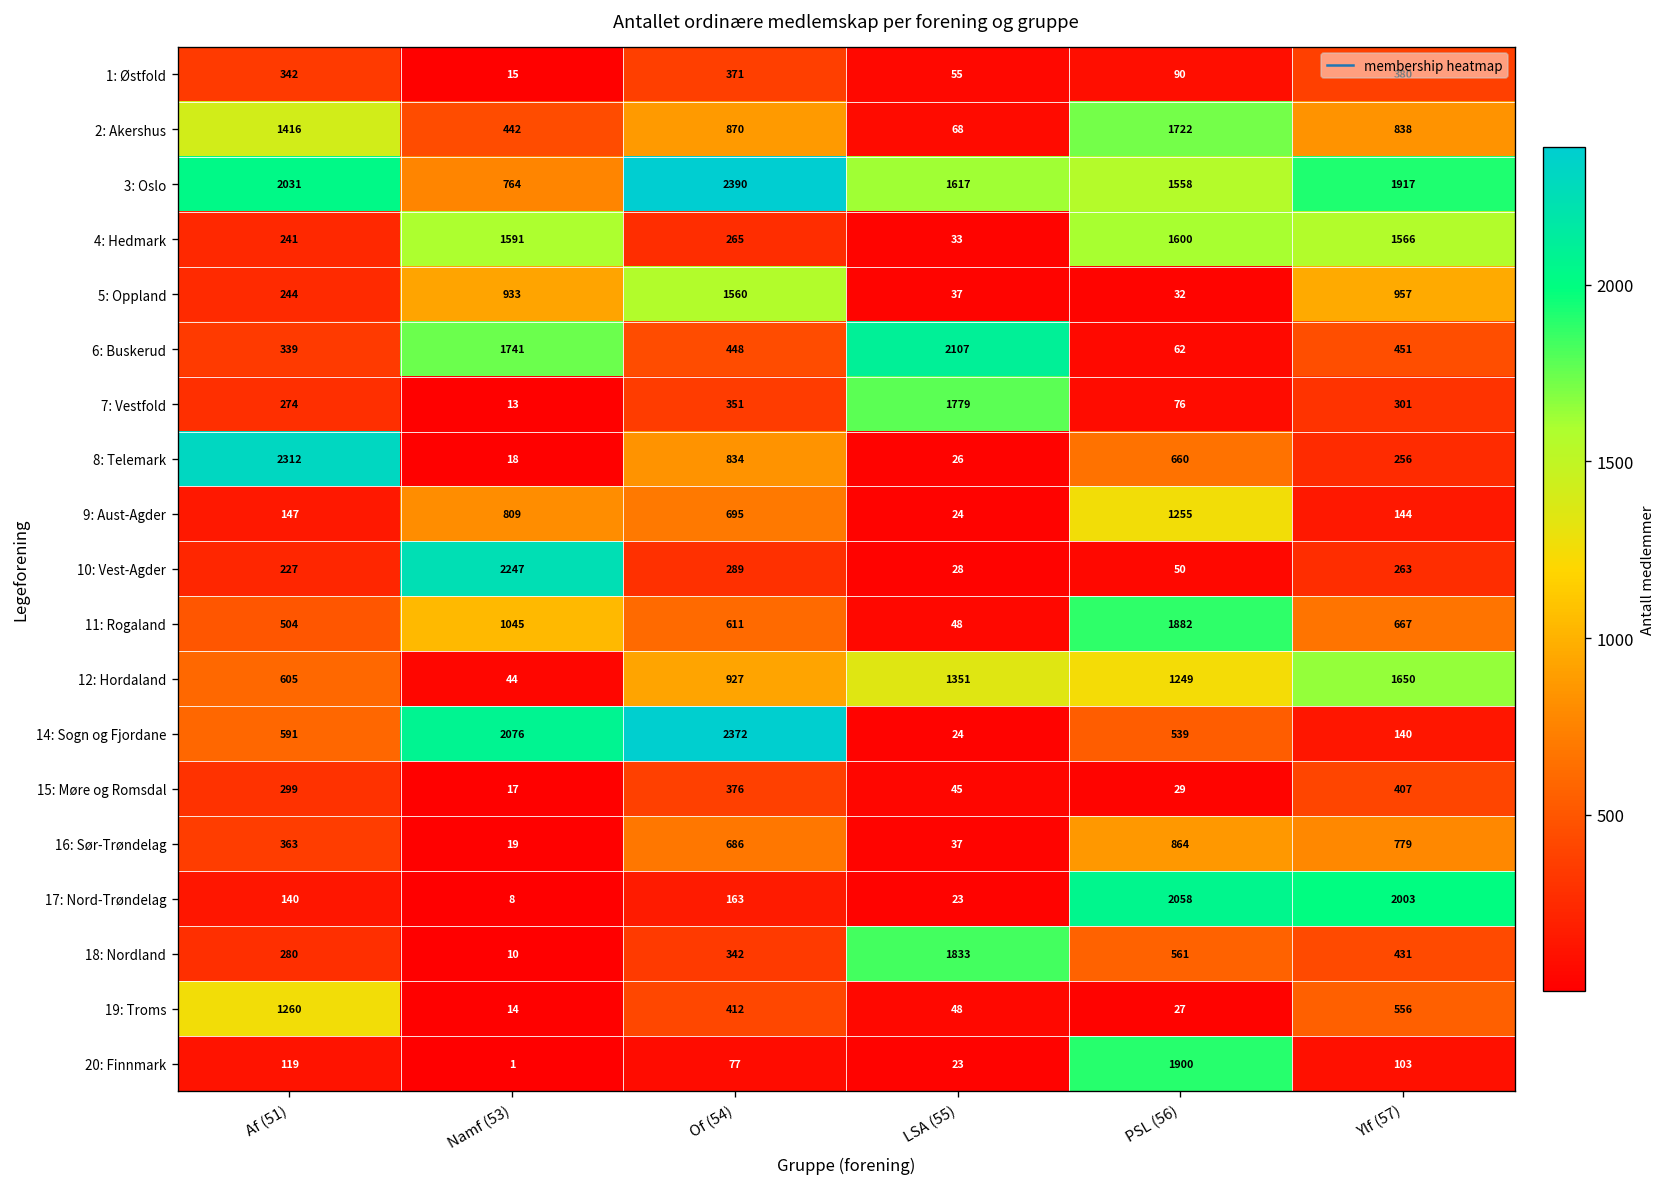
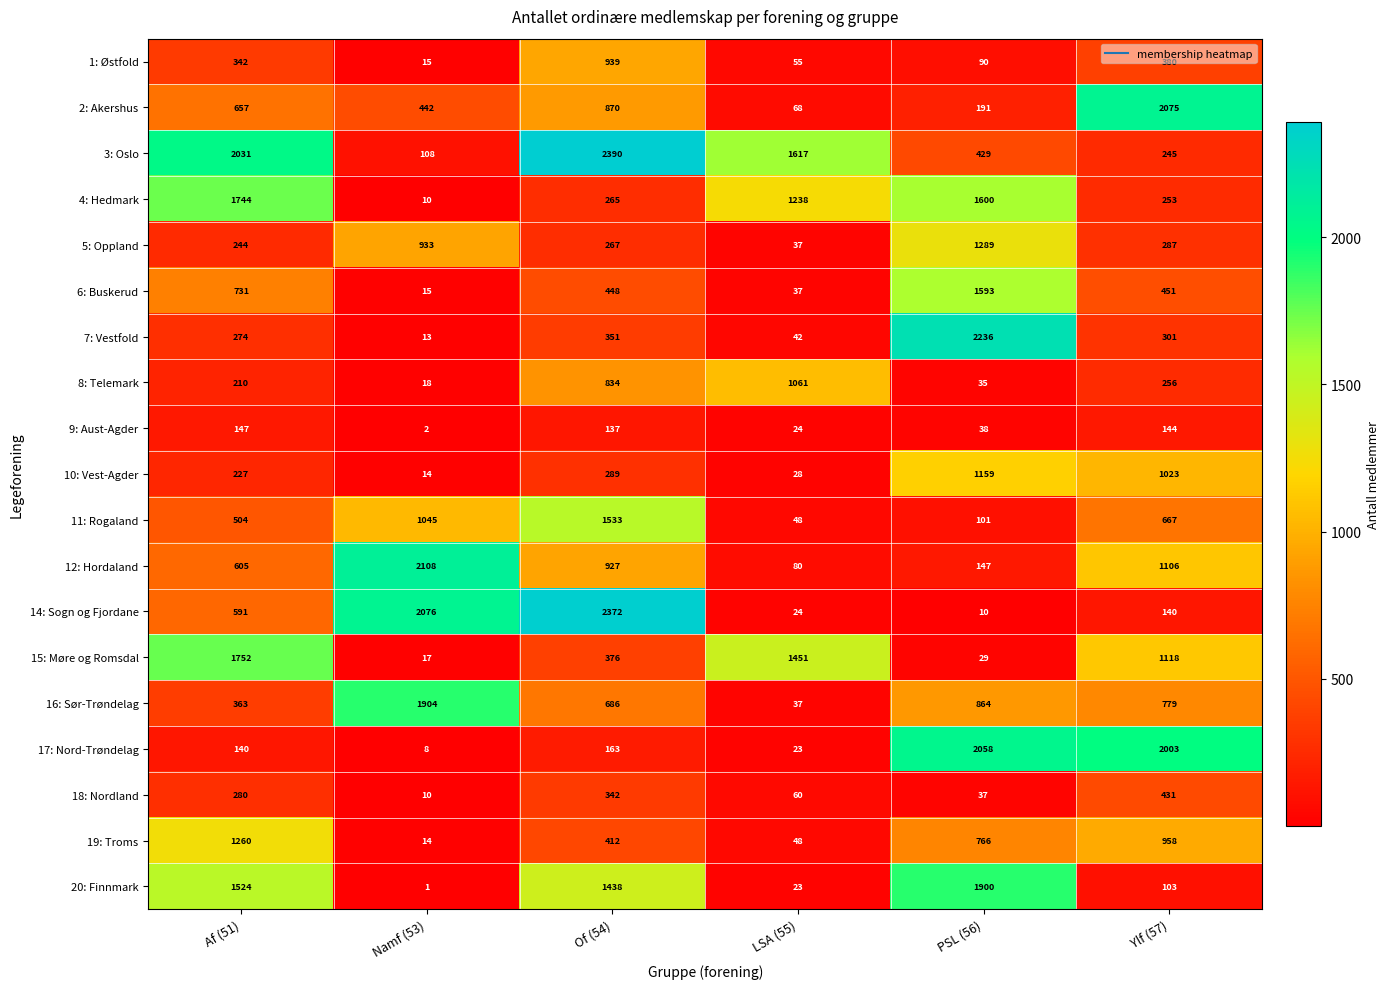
1: Østfold, Of (54): 371 -> 939
2: Akershus, Af (51): 1416 -> 657
2: Akershus, PSL (56): 1722 -> 191
2: Akershus, Ylf (57): 838 -> 2075
3: Oslo, Namf (53): 764 -> 108
3: Oslo, PSL (56): 1558 -> 429
3: Oslo, Ylf (57): 1917 -> 245
4: Hedmark, Af (51): 241 -> 1744
4: Hedmark, Namf (53): 1591 -> 10
4: Hedmark, LSA (55): 33 -> 1238
4: Hedmark, Ylf (57): 1566 -> 253
5: Oppland, Of (54): 1560 -> 267
5: Oppland, PSL (56): 32 -> 1289
5: Oppland, Ylf (57): 957 -> 287
6: Buskerud, Af (51): 339 -> 731
6: Buskerud, Namf (53): 1741 -> 15
6: Buskerud, LSA (55): 2107 -> 37
6: Buskerud, PSL (56): 62 -> 1593
7: Vestfold, LSA (55): 1779 -> 42
7: Vestfold, PSL (56): 76 -> 2236
8: Telemark, Af (51): 2312 -> 210
8: Telemark, LSA (55): 26 -> 1061
8: Telemark, PSL (56): 660 -> 35
9: Aust-Agder, Namf (53): 809 -> 2
9: Aust-Agder, Of (54): 695 -> 137
9: Aust-Agder, PSL (56): 1255 -> 38
10: Vest-Agder, Namf (53): 2247 -> 14
10: Vest-Agder, PSL (56): 50 -> 1159
10: Vest-Agder, Ylf (57): 263 -> 1023
11: Rogaland, Of (54): 611 -> 1533
11: Rogaland, PSL (56): 1882 -> 101
12: Hordaland, Namf (53): 44 -> 2108
12: Hordaland, LSA (55): 1351 -> 80
12: Hordaland, PSL (56): 1249 -> 147
12: Hordaland, Ylf (57): 1650 -> 1106
14: Sogn og Fjordane, PSL (56): 539 -> 10
15: Møre og Romsdal, Af (51): 299 -> 1752
15: Møre og Romsdal, LSA (55): 45 -> 1451
15: Møre og Romsdal, Ylf (57): 407 -> 1118
16: Sør-Trøndelag, Namf (53): 19 -> 1904
18: Nordland, LSA (55): 1833 -> 60
18: Nordland, PSL (56): 561 -> 37
19: Troms, PSL (56): 27 -> 766
19: Troms, Ylf (57): 556 -> 958
20: Finnmark, Af (51): 119 -> 1524
20: Finnmark, Of (54): 77 -> 1438
